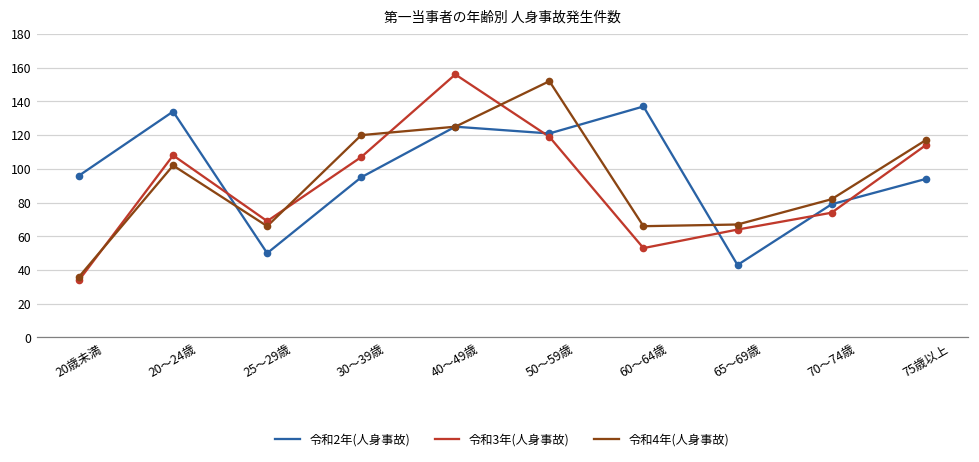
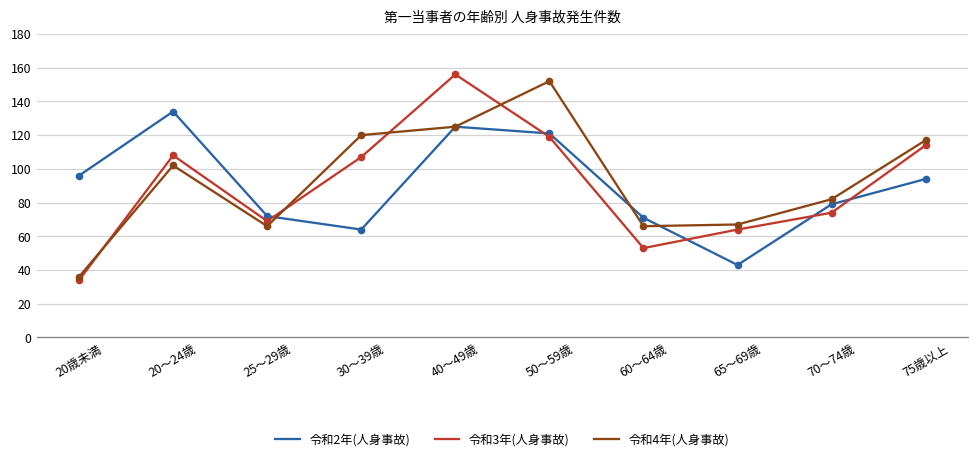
令和2年(人身事故), 25～29歳: 50 -> 72
令和2年(人身事故), 30～39歳: 95 -> 64
令和2年(人身事故), 60～64歳: 137 -> 71
